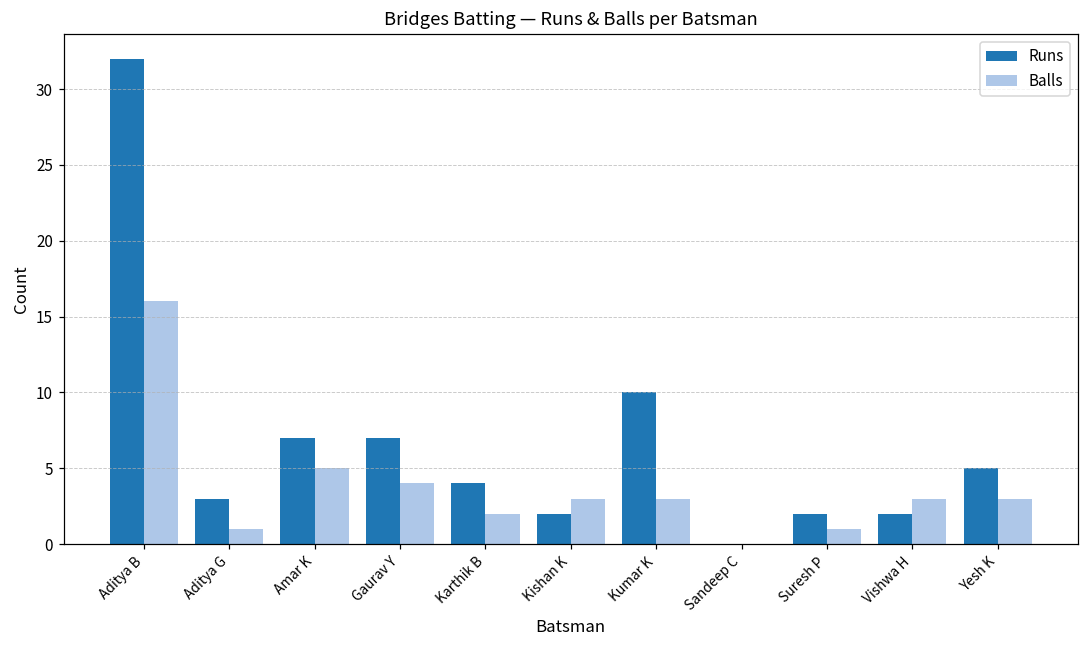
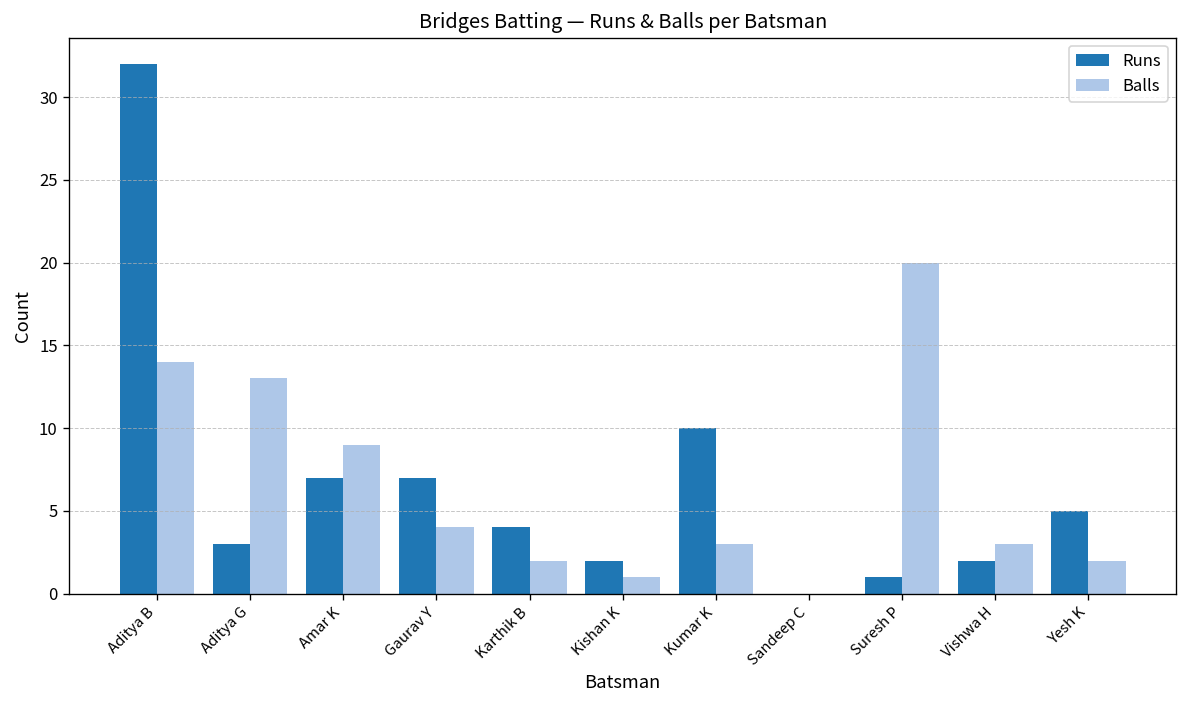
Balls, Aditya B: 16 -> 14
Balls, Aditya G: 1 -> 13
Balls, Amar K: 5 -> 9
Balls, Kishan K: 3 -> 1
Runs, Suresh P: 2 -> 1
Balls, Suresh P: 1 -> 20
Balls, Yesh K: 3 -> 2
